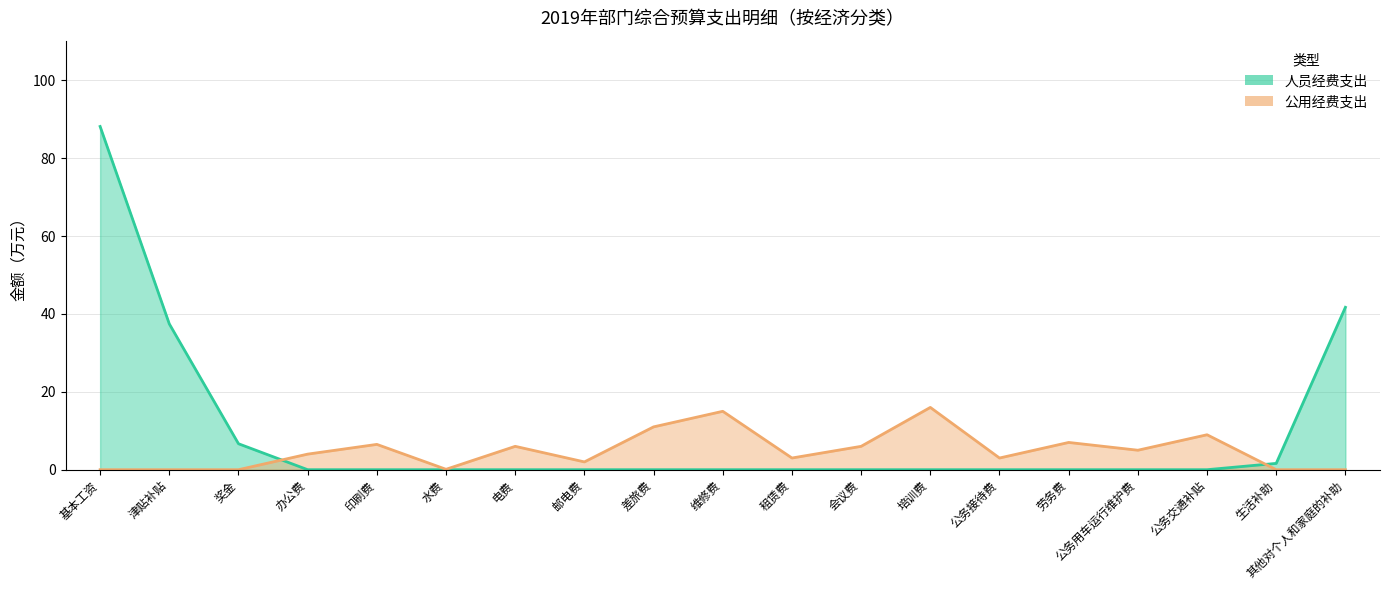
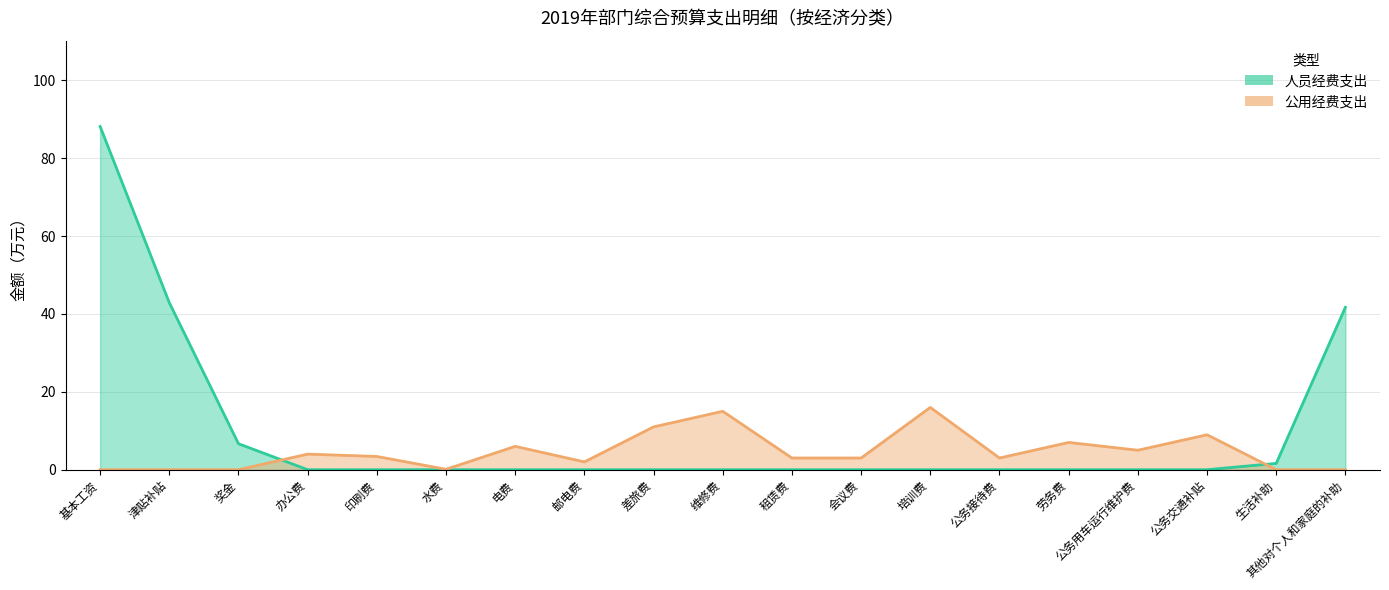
人员经费支出, 津贴补贴: 37 -> 43
公用经费支出, 印刷费: 7 -> 3
公用经费支出, 会议费: 6 -> 3
